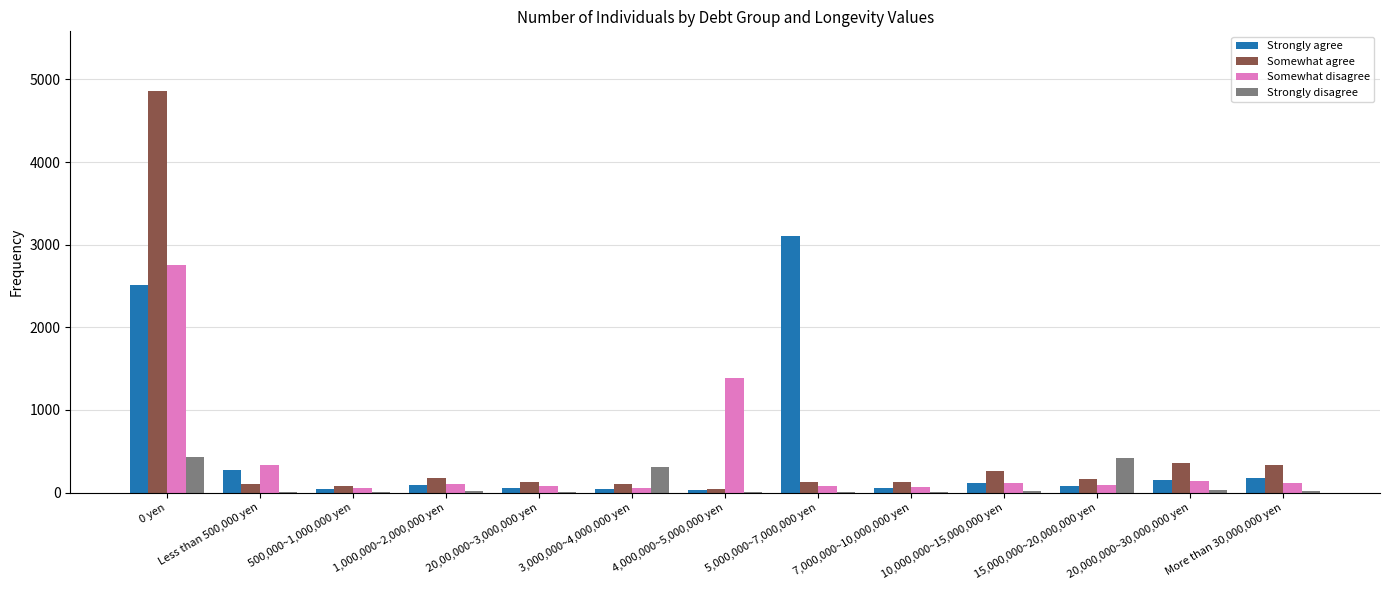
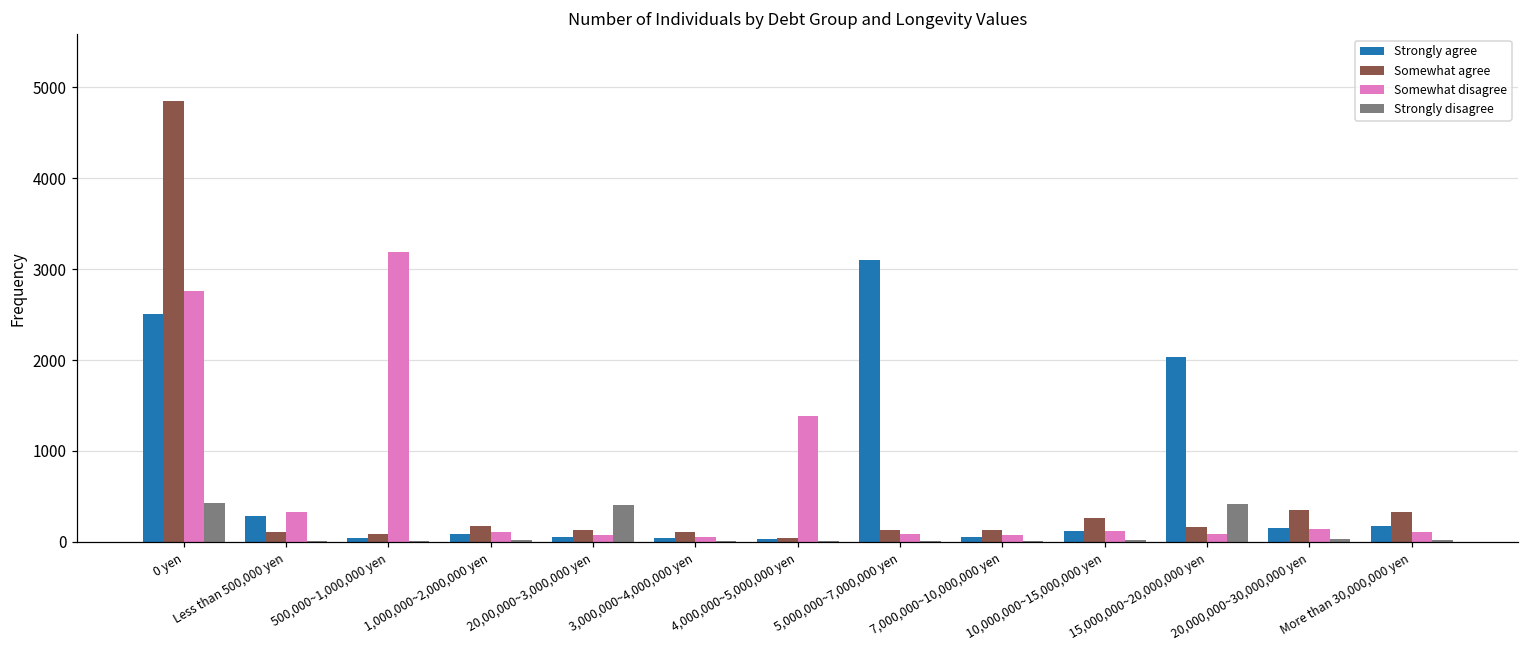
Somewhat disagree, 500,000~1,000,000 yen: 100 -> 3200
Strongly disagree, 20,00,000~3,000,000 yen: 0 -> 400
Strongly disagree, 3,000,000~4,000,000 yen: 300 -> 0
Strongly agree, 15,000,000~20,000,000 yen: 100 -> 2000
